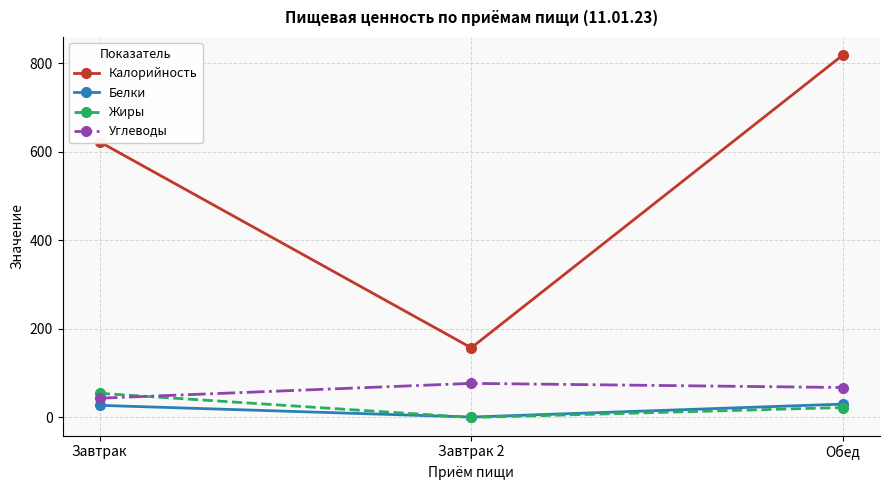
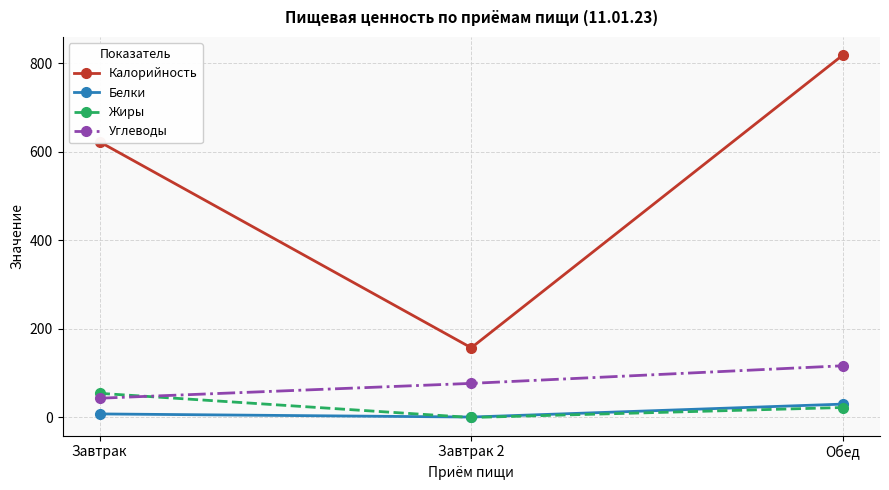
Белки, Завтрак: 30 -> 10
Углеводы, Обед: 70 -> 120
